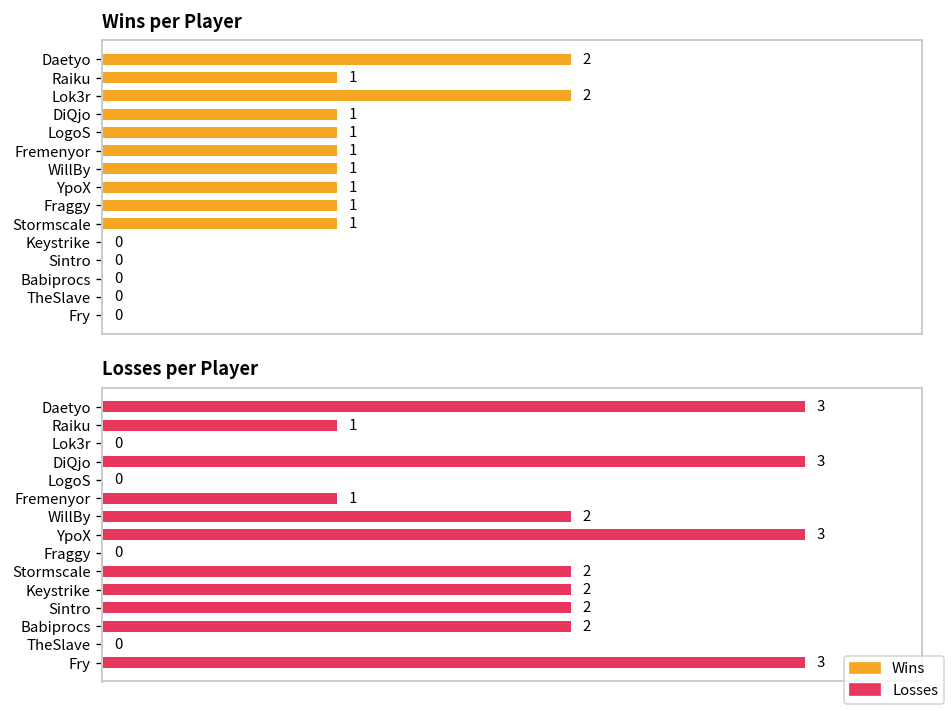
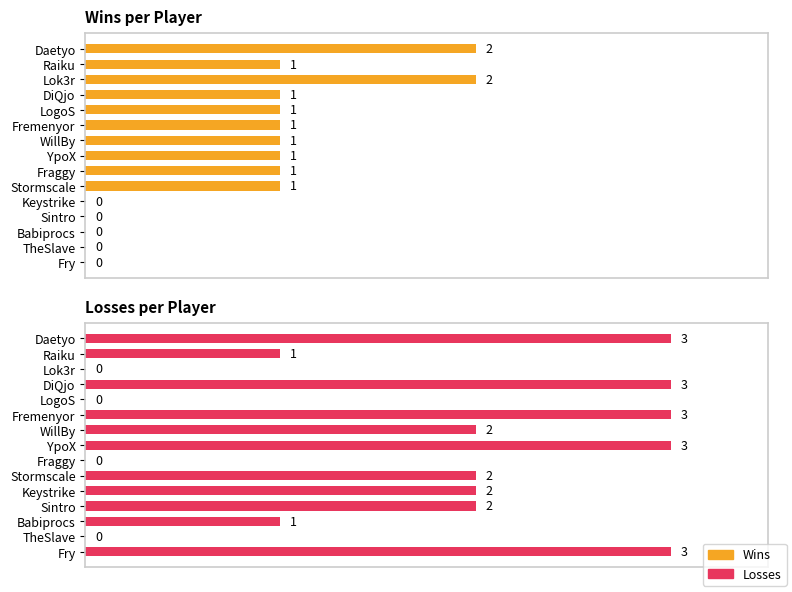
Losses per Player, Fremenyor: 1 -> 3
Losses per Player, Babiprocs: 2 -> 1
